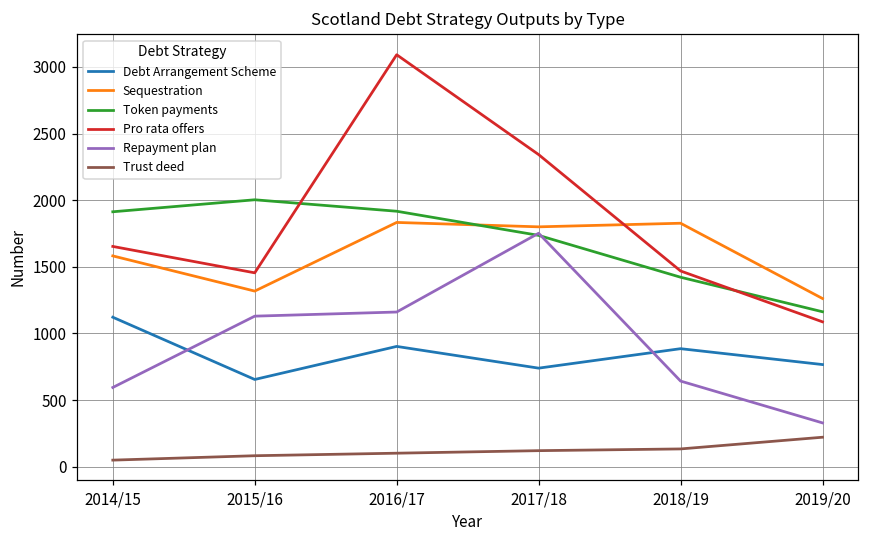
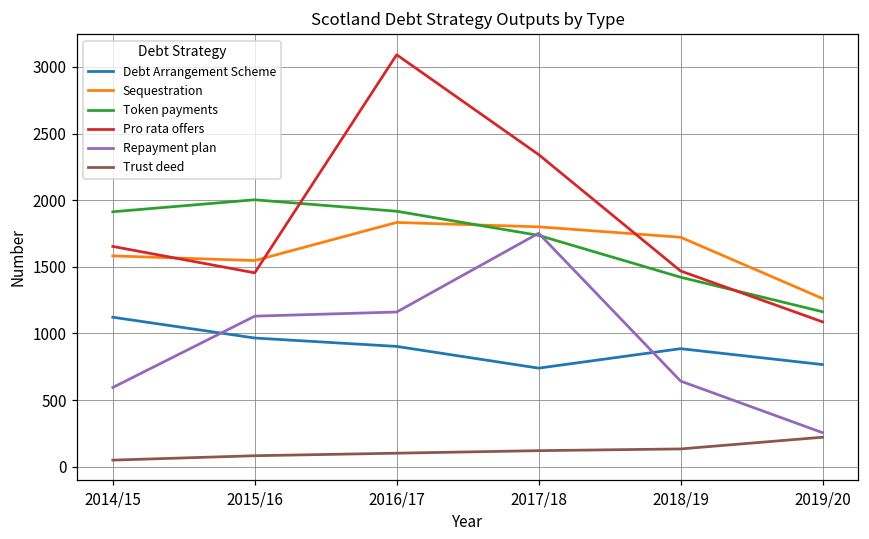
Debt Arrangement Scheme, 2015/16: 660 -> 970
Sequestration, 2015/16: 1320 -> 1550
Sequestration, 2018/19: 1830 -> 1720
Repayment plan, 2019/20: 330 -> 260
